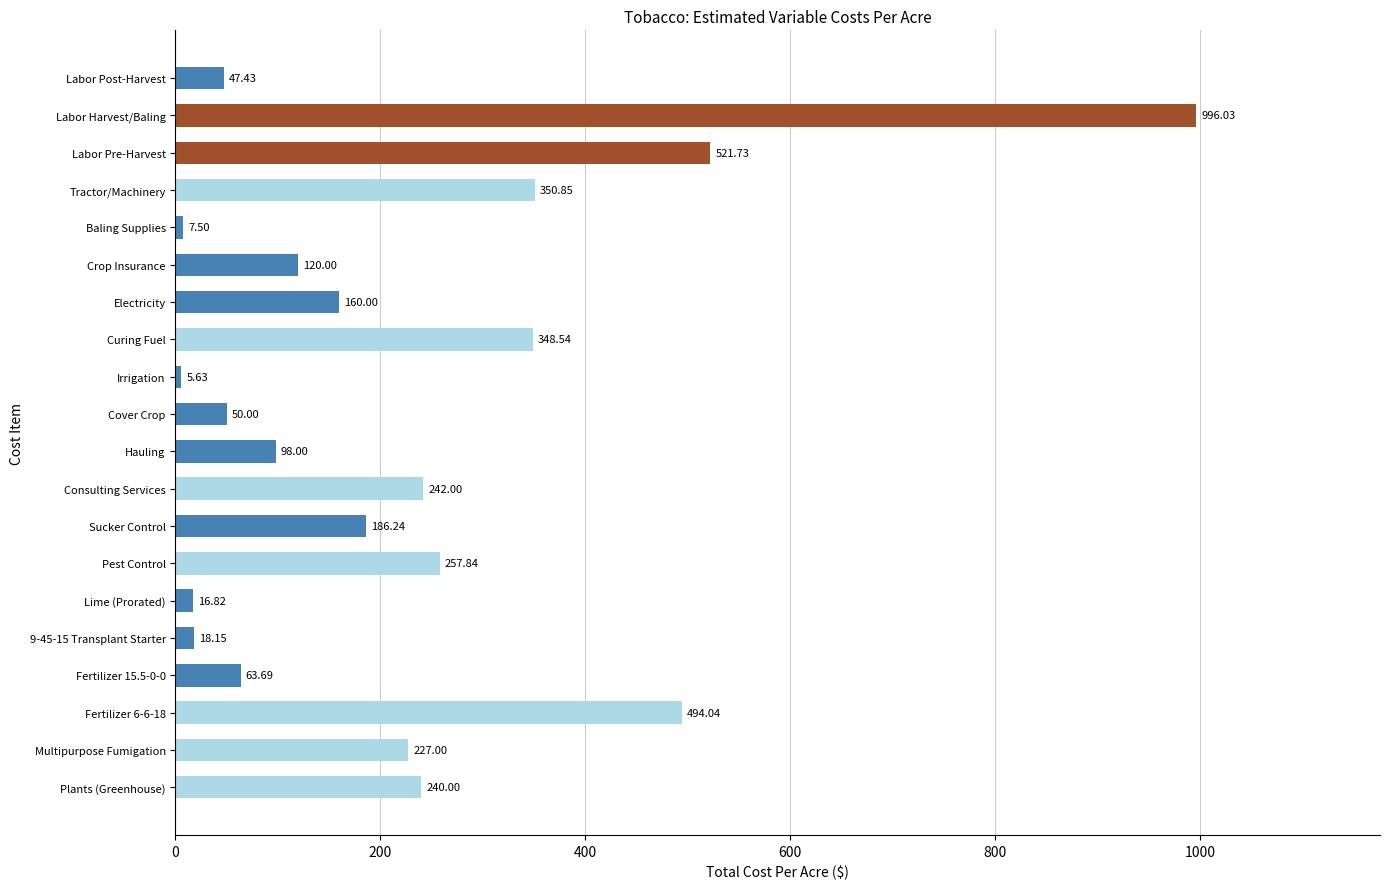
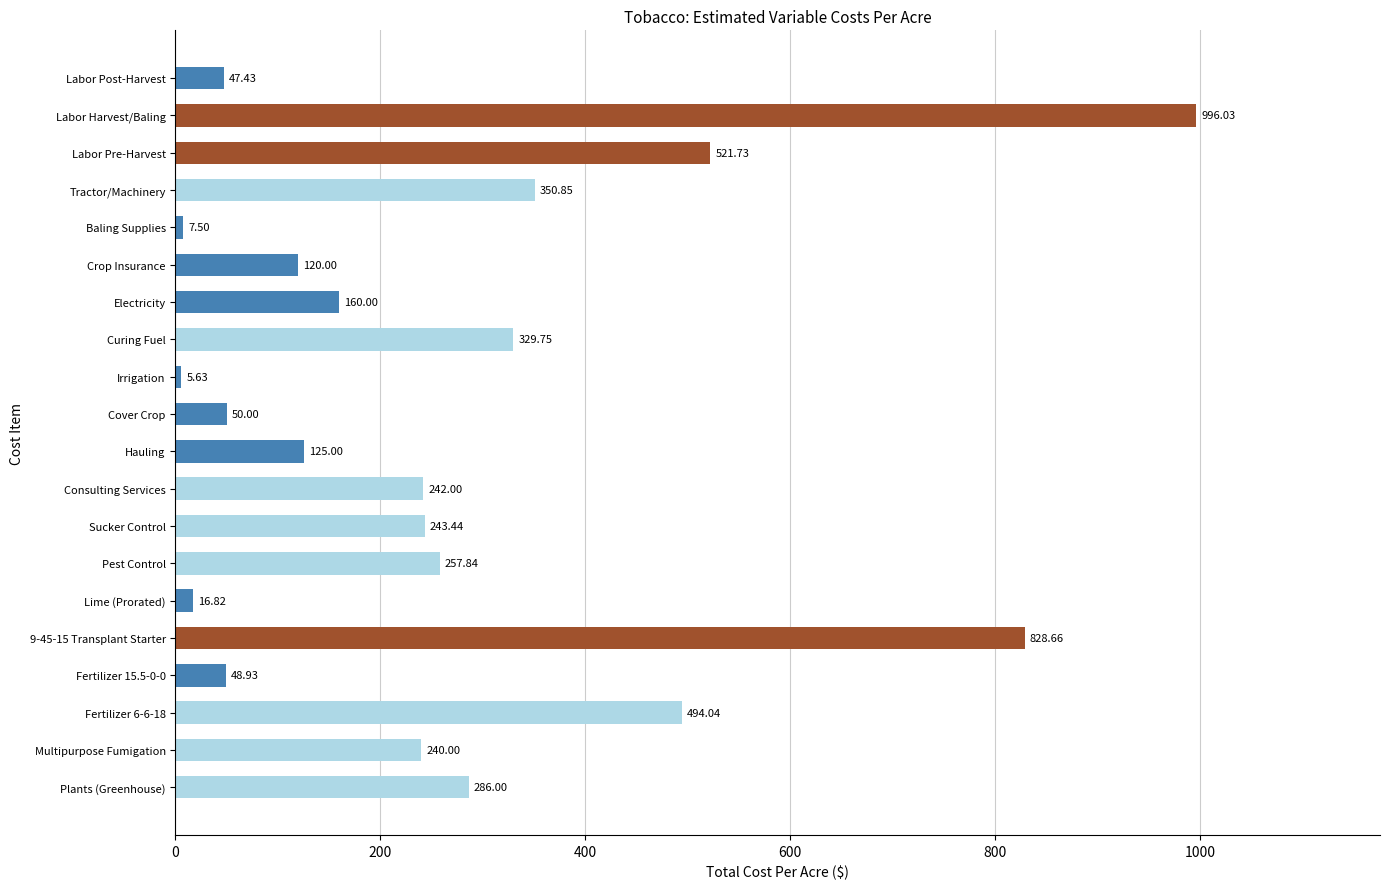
Curing Fuel: 348.54 -> 329.75
Hauling: 98.00 -> 125.00
Sucker Control: 186.24 -> 243.44
9-45-15 Transplant Starter: 18.15 -> 828.66
Fertilizer 15.5-0-0: 63.69 -> 48.93
Multipurpose Fumigation: 227.00 -> 240.00
Plants (Greenhouse): 240.00 -> 286.00
